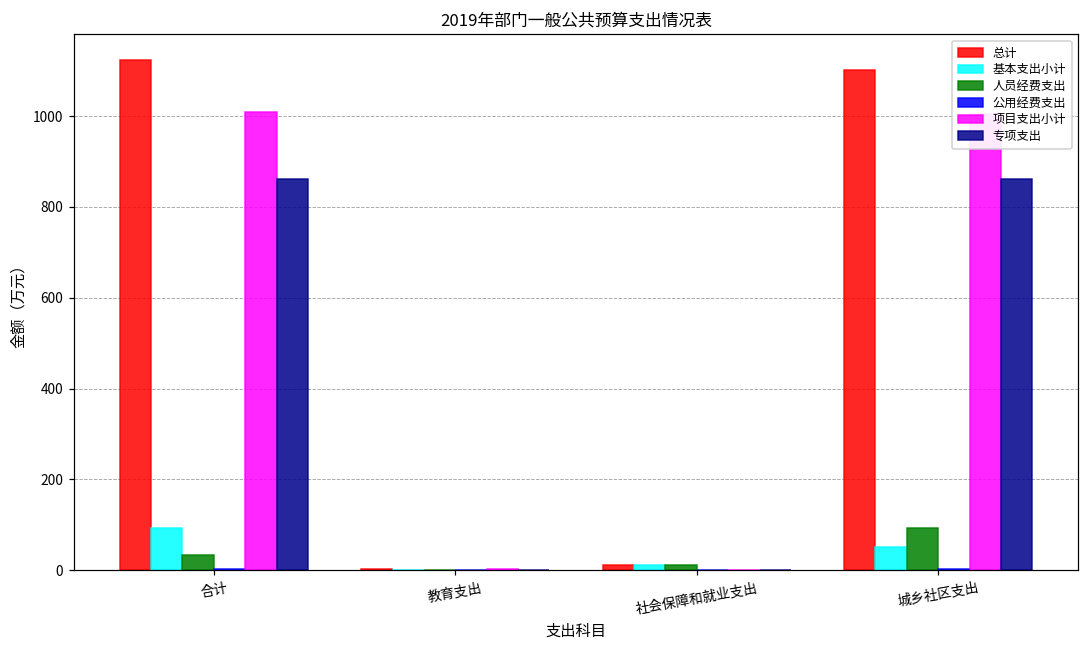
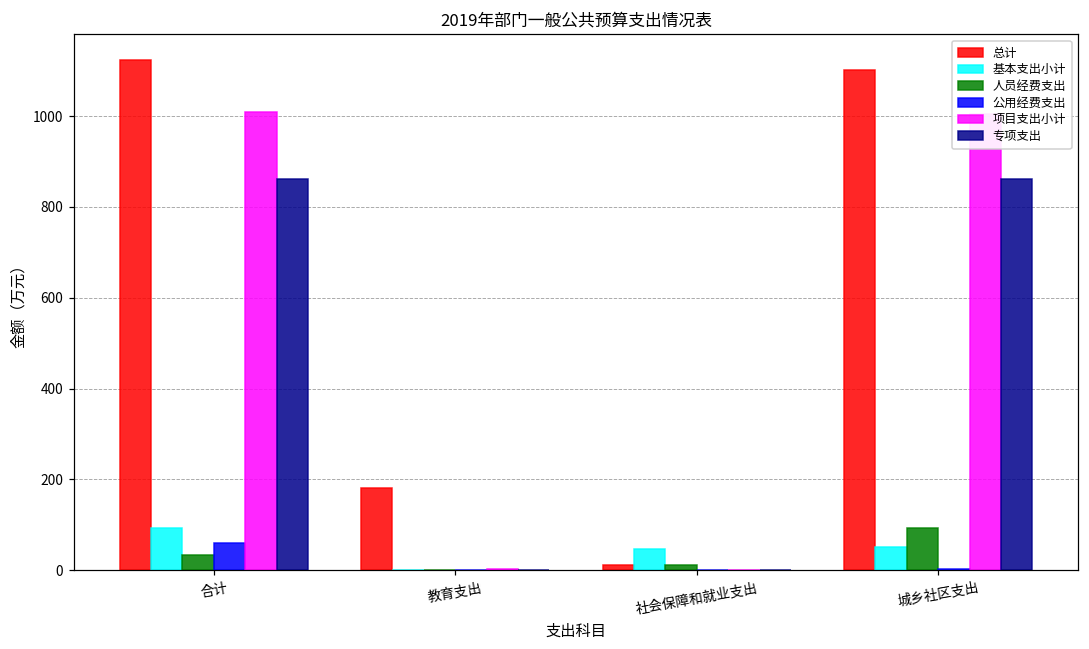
公用经费支出, 合计: 0 -> 60
总计, 教育支出: 0 -> 180
基本支出小计, 社会保障和就业支出: 10 -> 50
